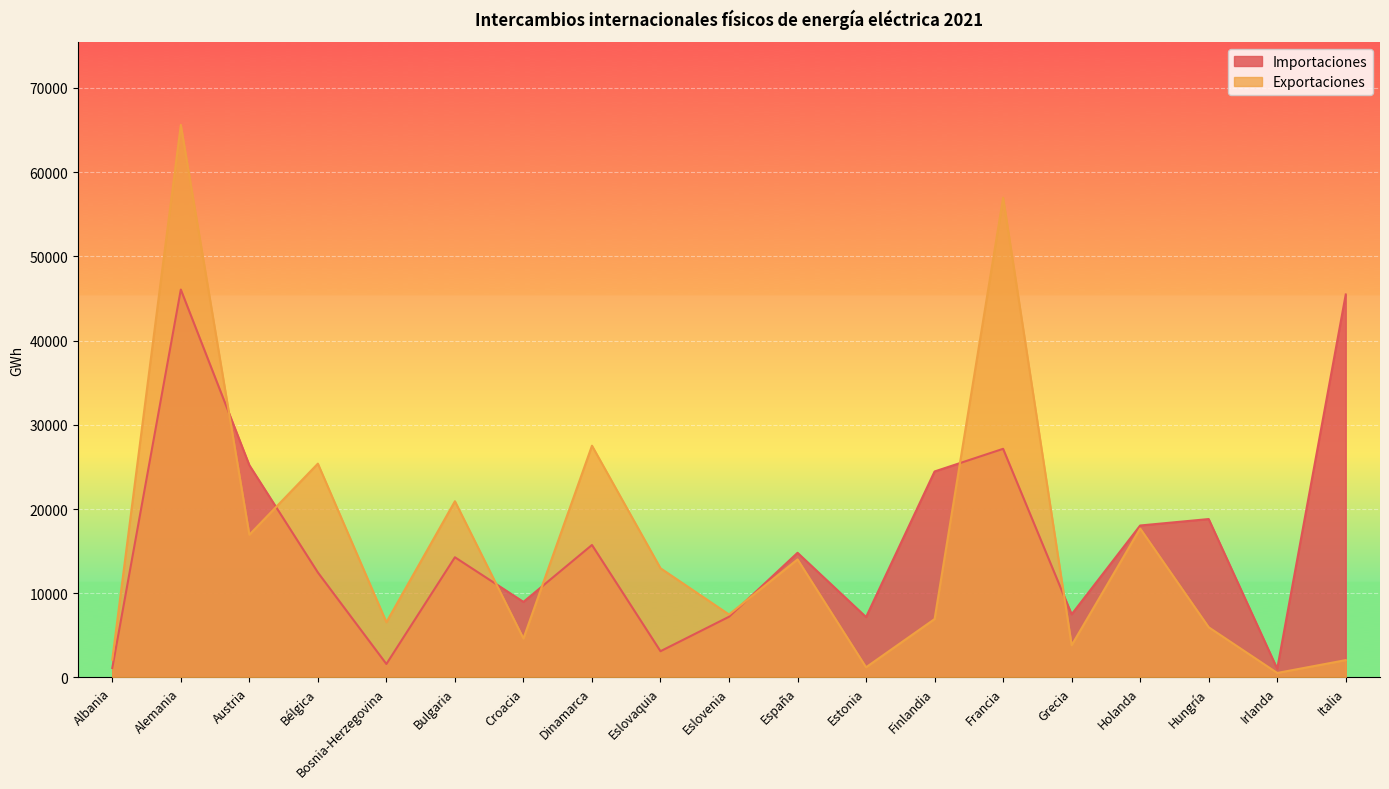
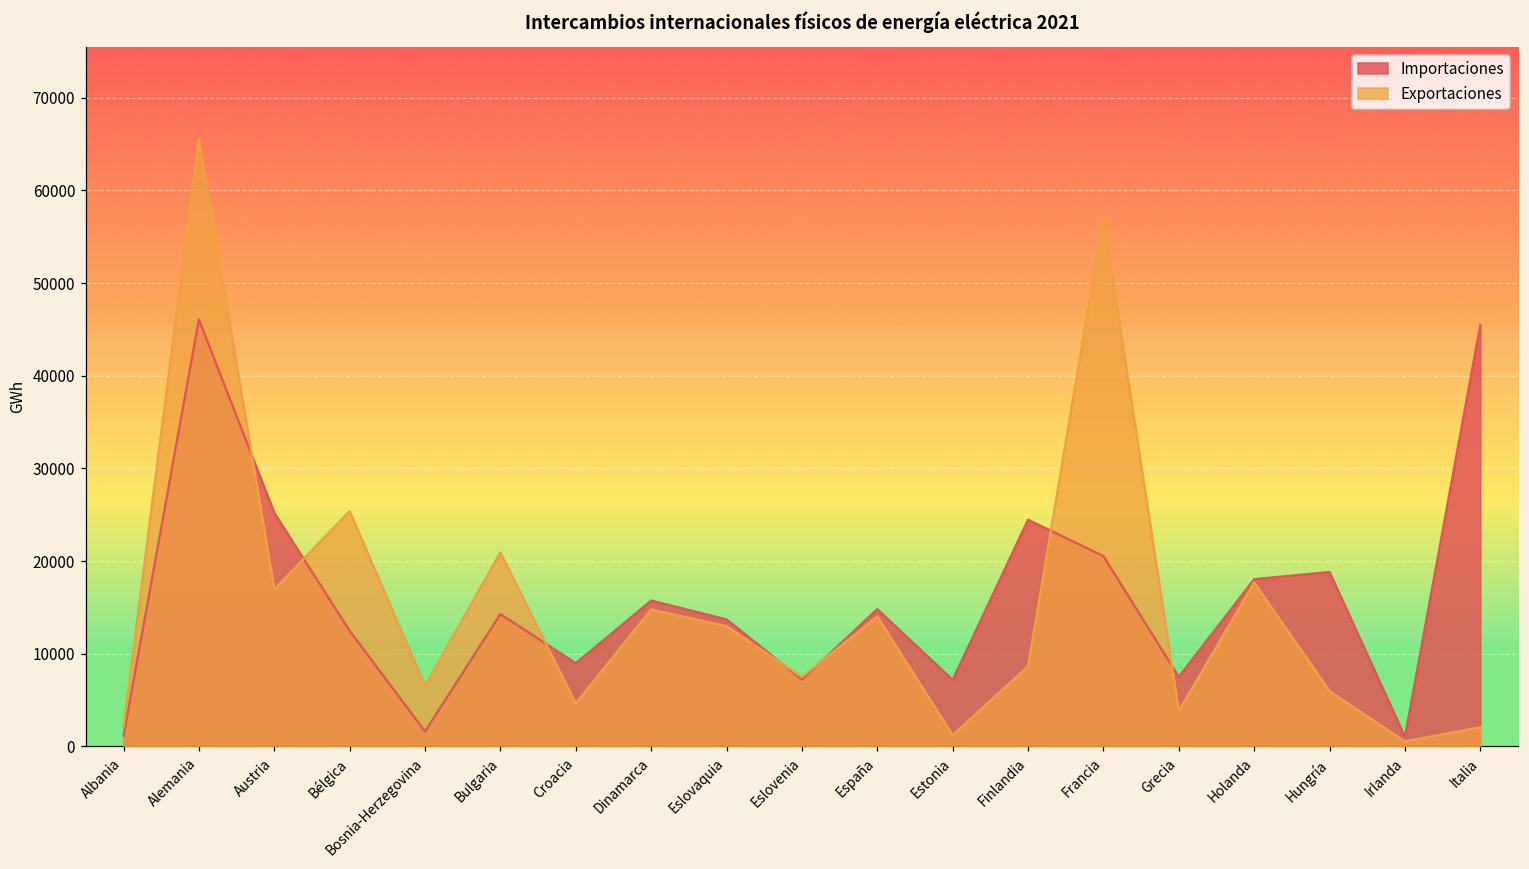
Exportaciones, Dinamarca: 28000 -> 15000
Importaciones, Eslovaquia: 3000 -> 14000
Exportaciones, Finlandia: 7000 -> 9000
Importaciones, Francia: 27000 -> 21000
